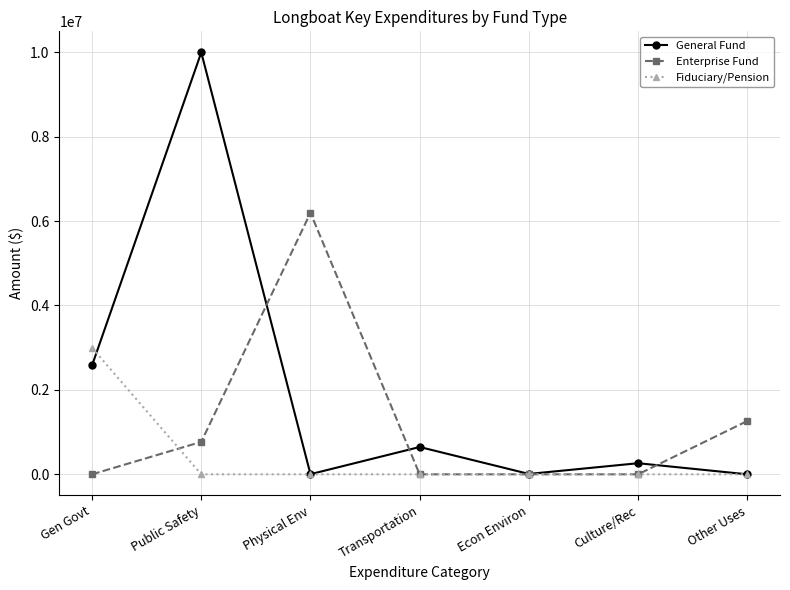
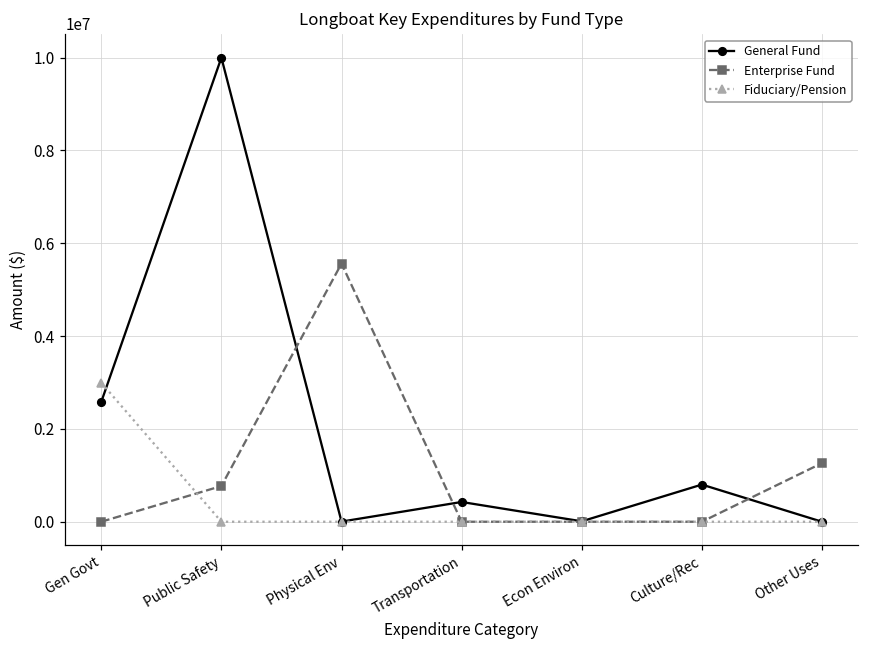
Enterprise Fund, Physical Env: 6200000 -> 5600000
General Fund, Transportation: 600000 -> 400000
General Fund, Culture/Rec: 300000 -> 800000
